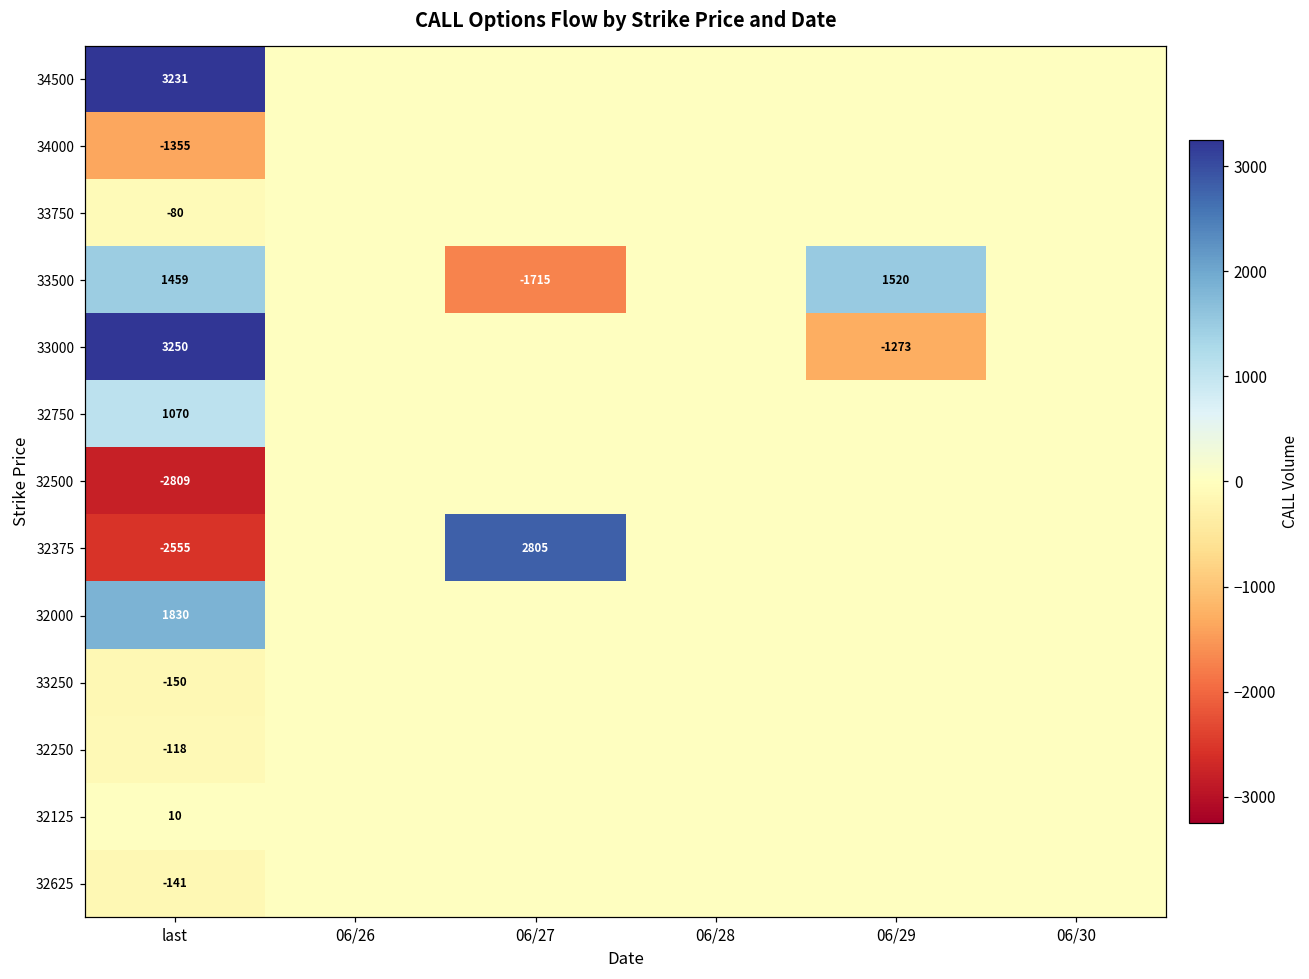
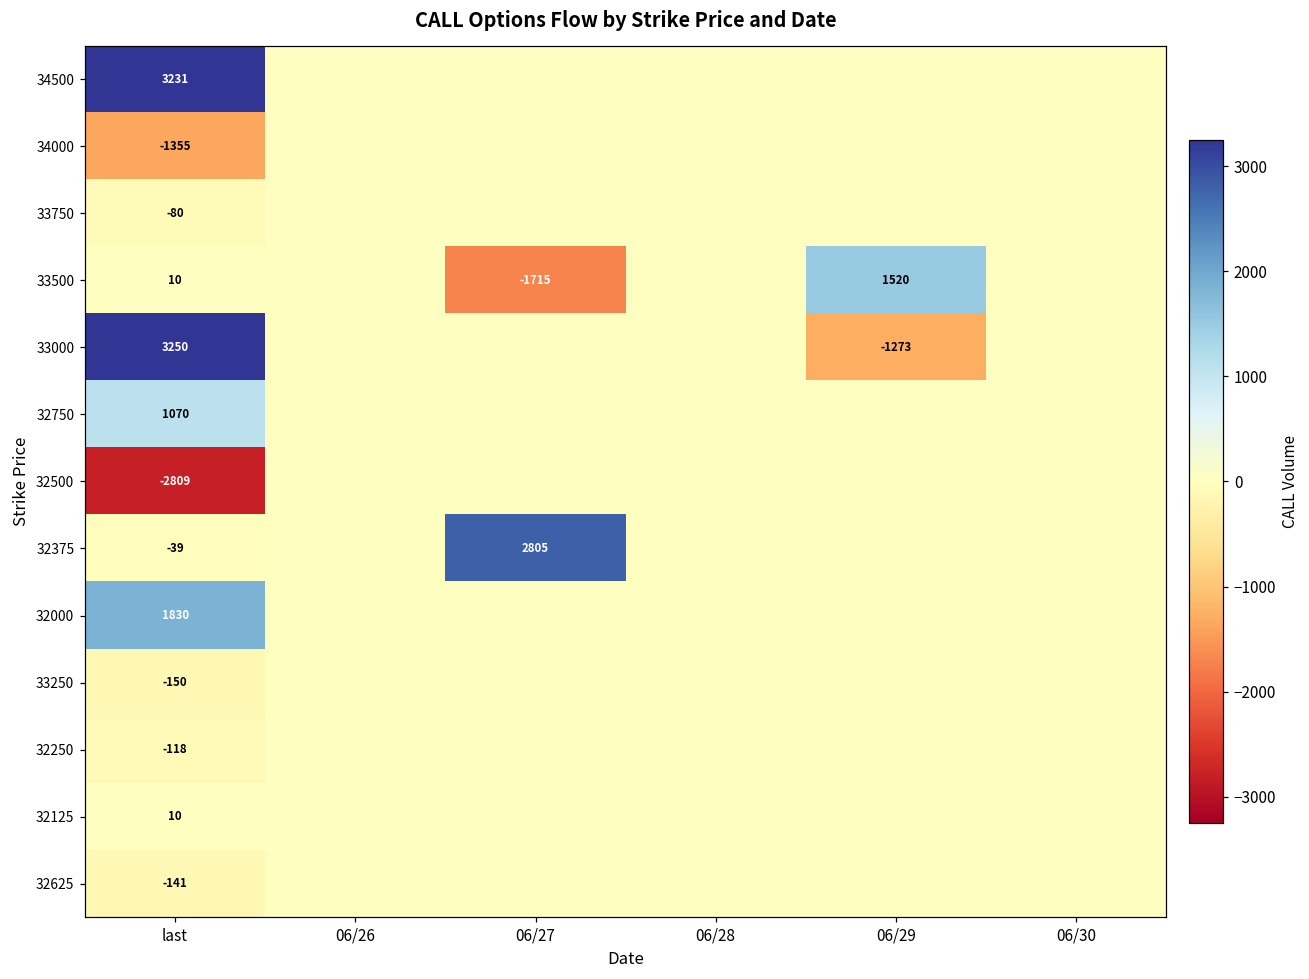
33500, last: 1459 -> 10
32375, last: -2555 -> -39
